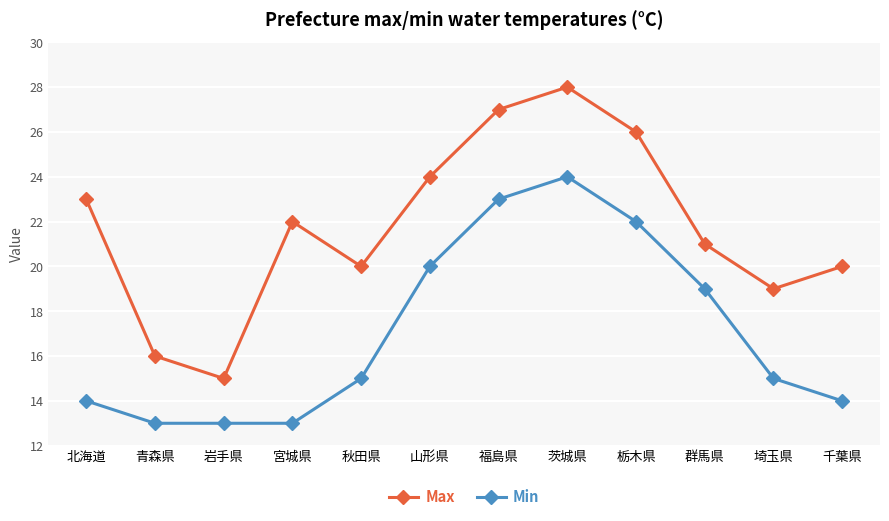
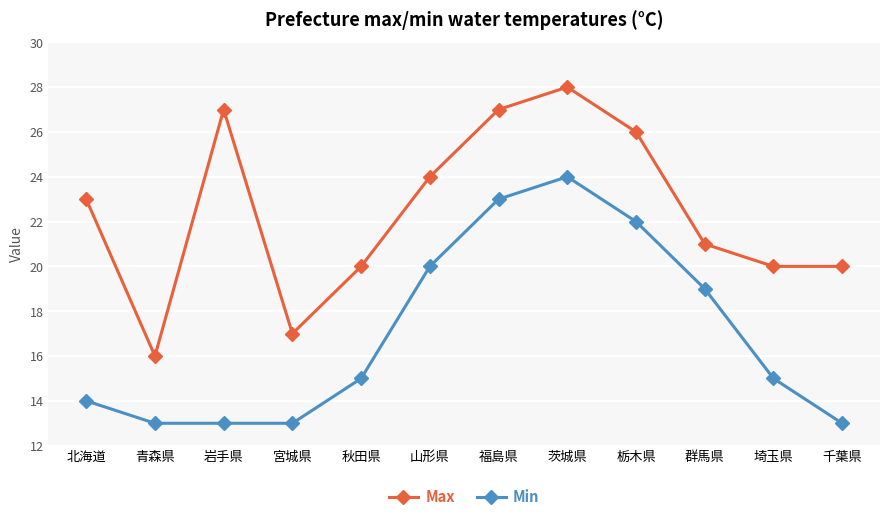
Max, 岩手県: 15 -> 27
Max, 宮城県: 22 -> 17
Max, 埼玉県: 19 -> 20
Min, 千葉県: 14 -> 13
